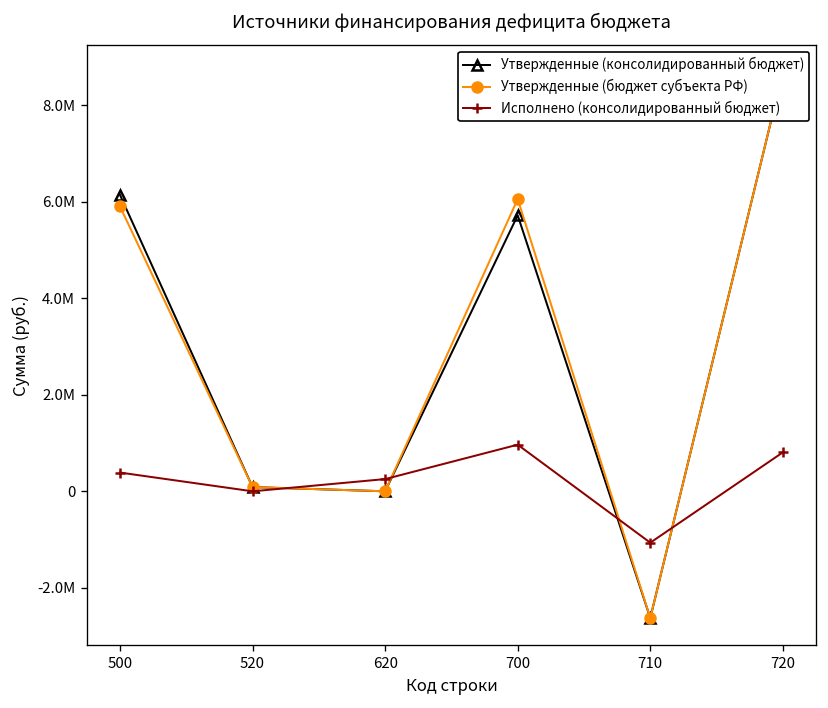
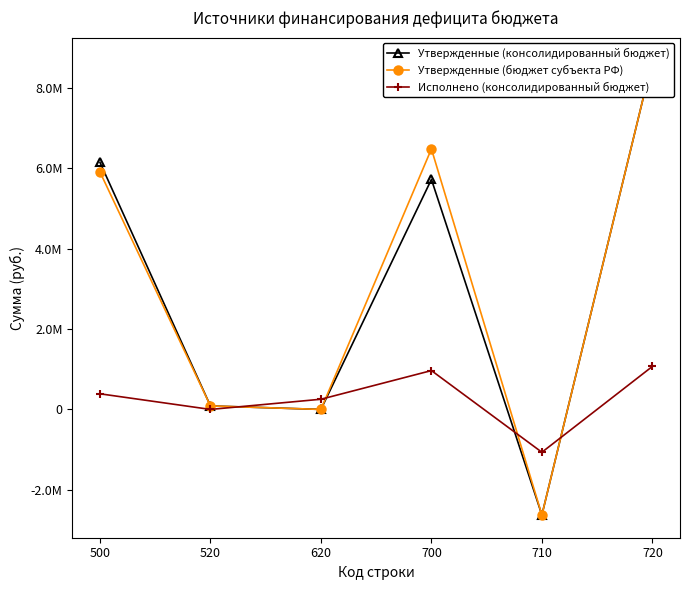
Утвержденные (бюджет субъекта РФ), 700: 6100000 -> 6500000
Исполнено (консолидированный бюджет), 720: 800000 -> 1100000
